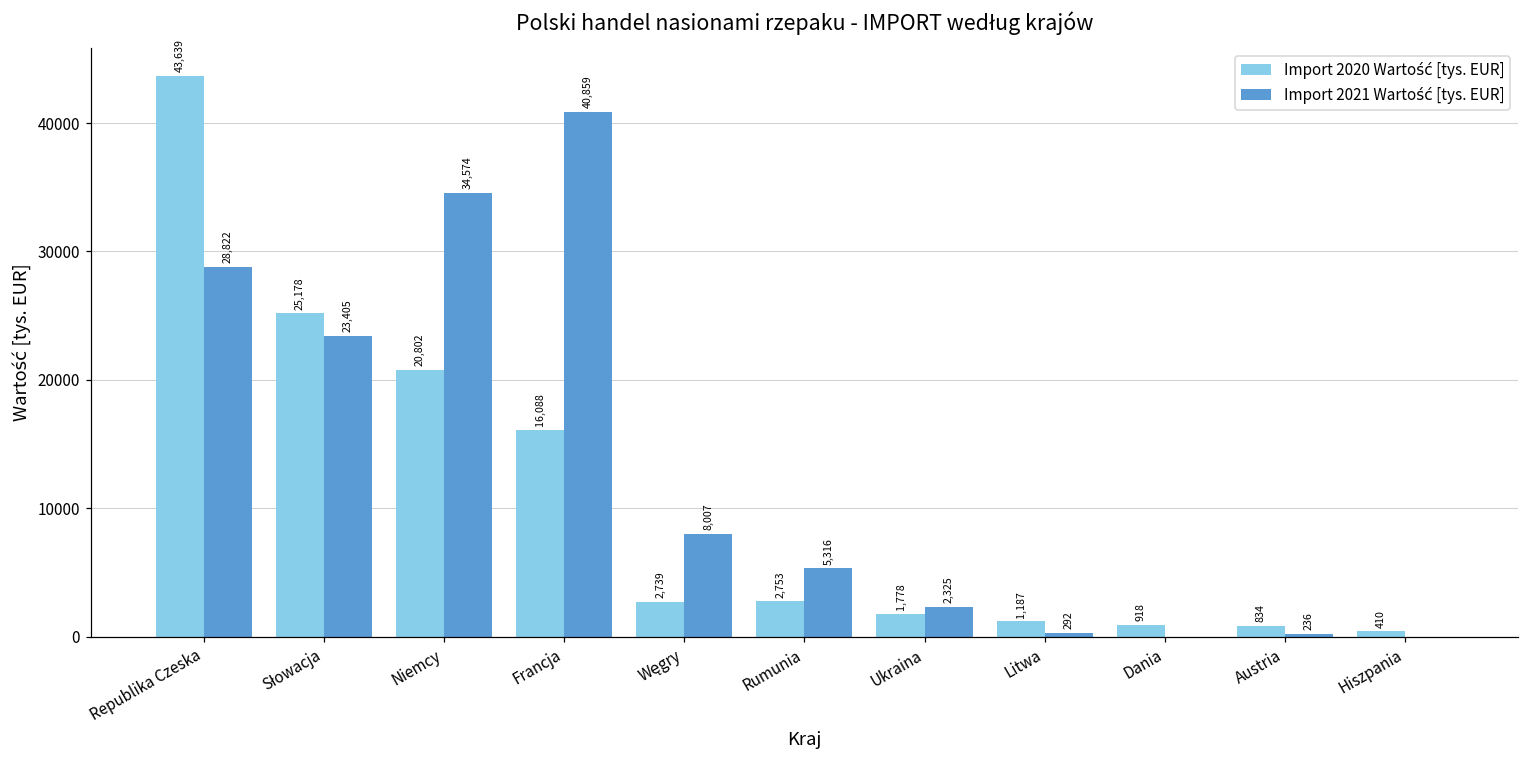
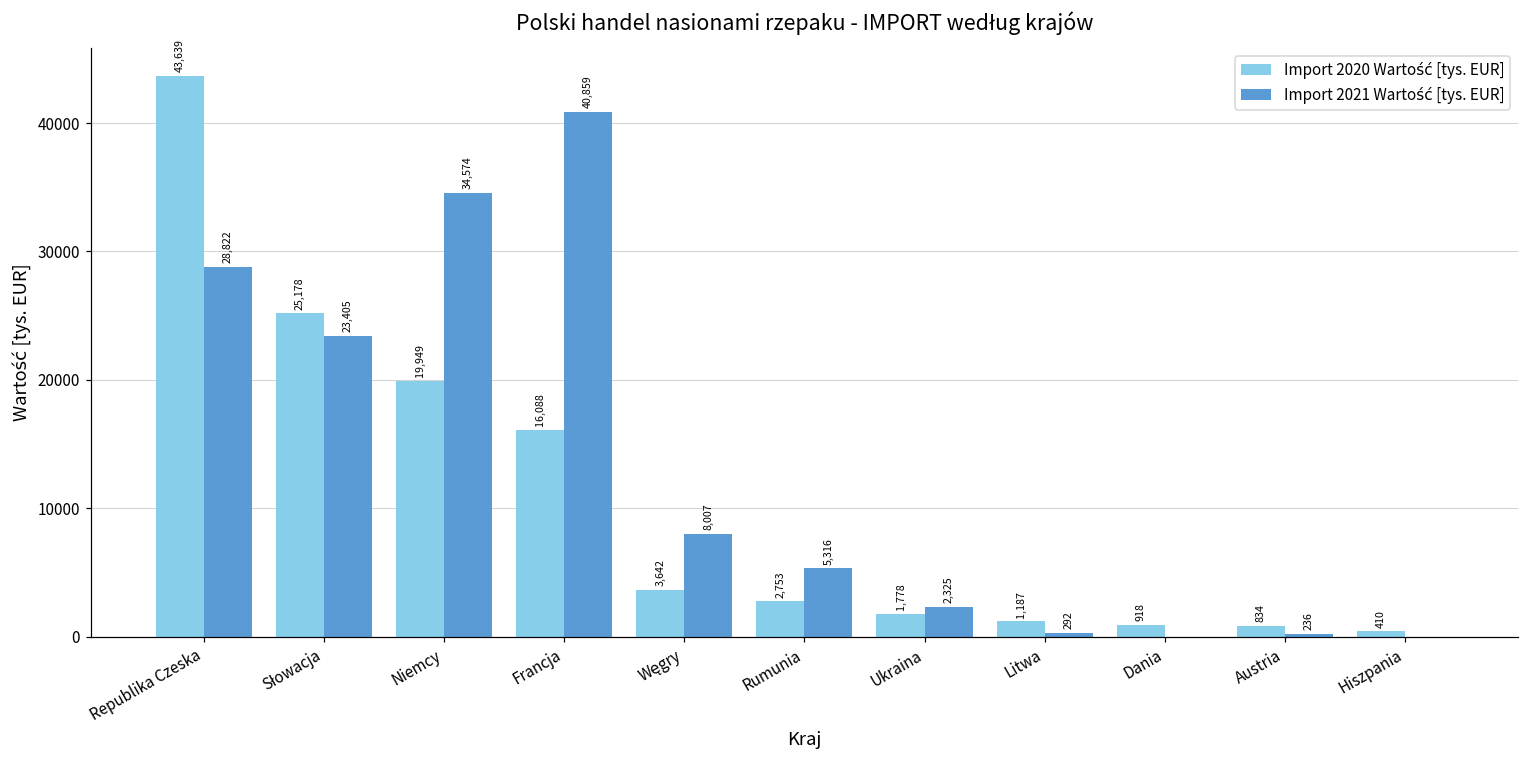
Import 2020 Wartość [tys. EUR], Niemcy: 20,802 -> 19,949
Import 2020 Wartość [tys. EUR], Węgry: 2,739 -> 3,642
